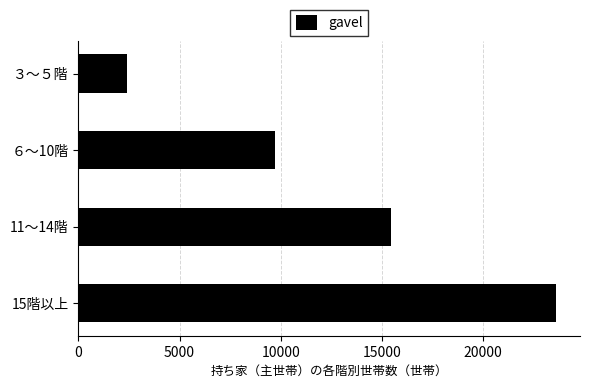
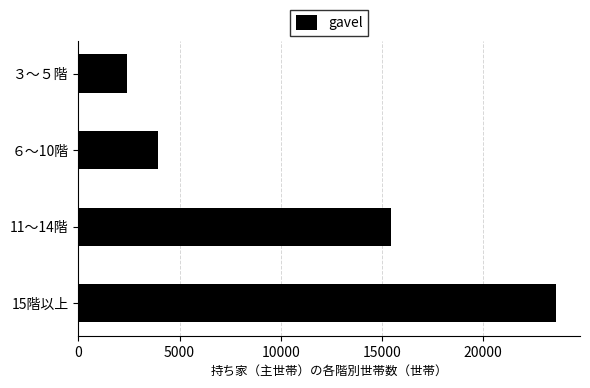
６～10階: 9700 -> 3900
